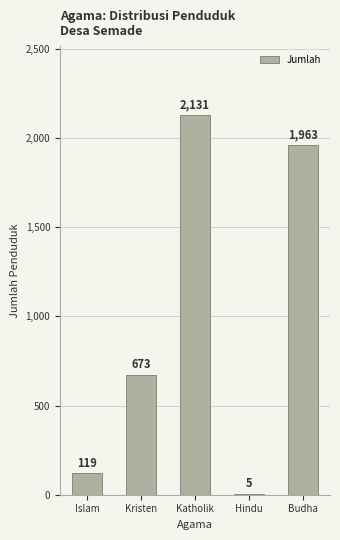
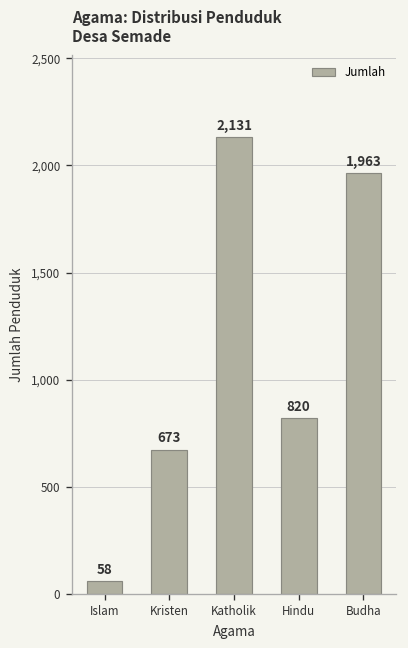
Islam: 119 -> 58
Hindu: 5 -> 820
